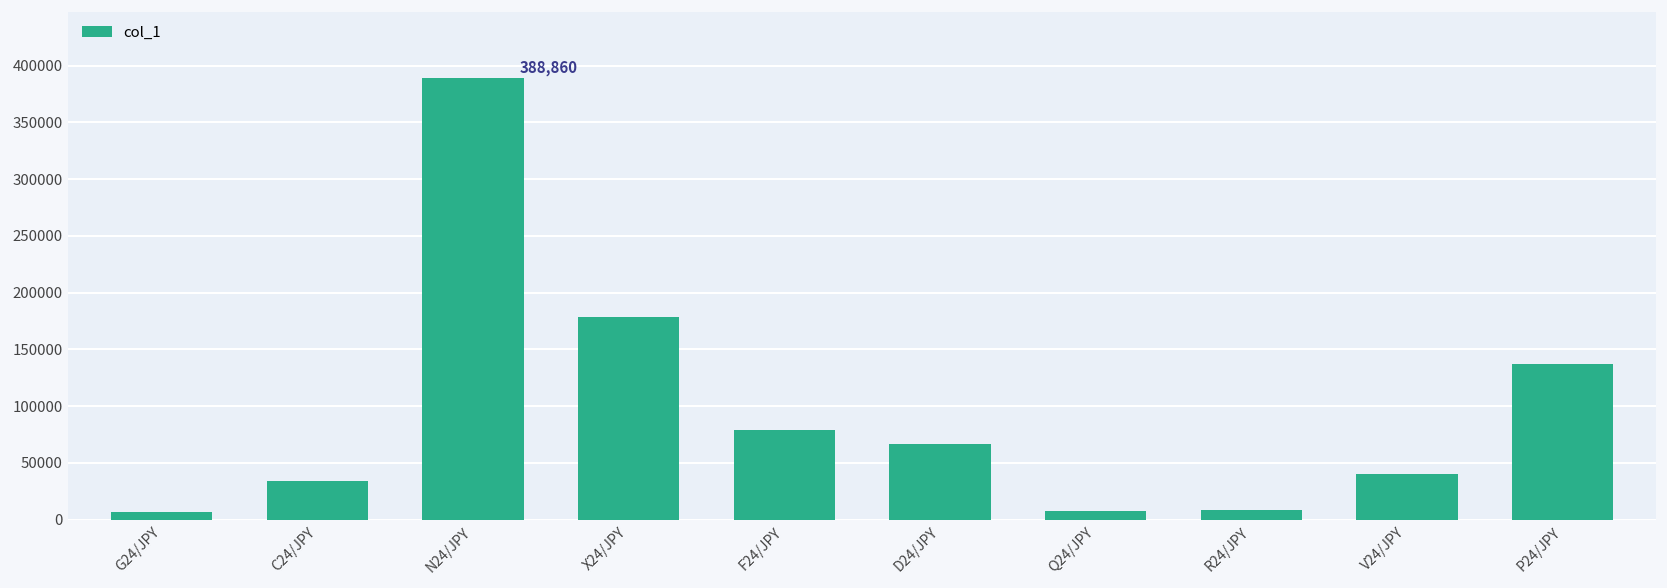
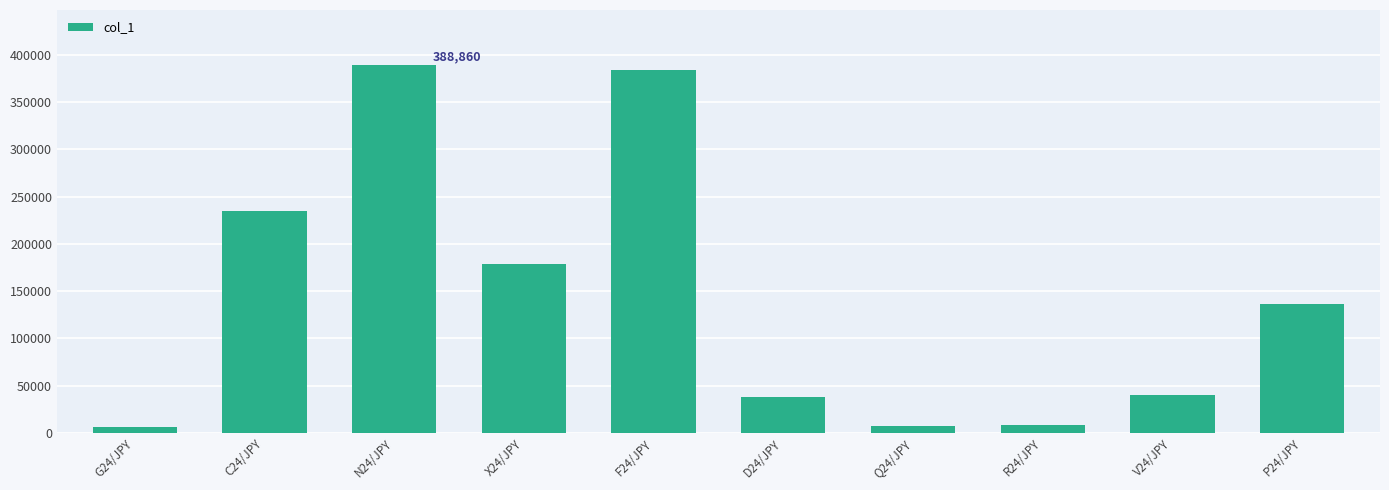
C24/JPY: 30000 -> 230000
F24/JPY: 80000 -> 380000
D24/JPY: 70000 -> 40000
